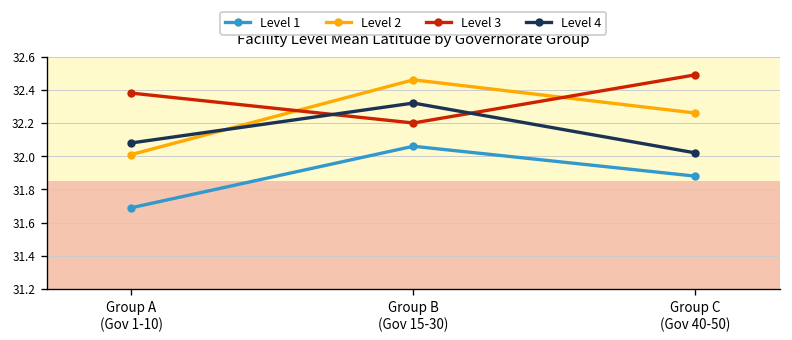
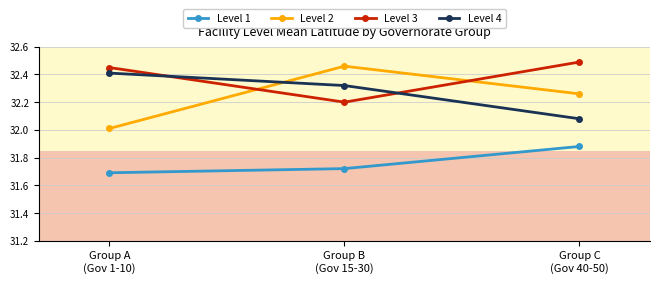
Level 3, Group A (Gov 1-10): 32.38 -> 32.45
Level 4, Group A (Gov 1-10): 32.08 -> 32.41
Level 1, Group B (Gov 15-30): 32.06 -> 31.72
Level 4, Group C (Gov 40-50): 32.02 -> 32.08
